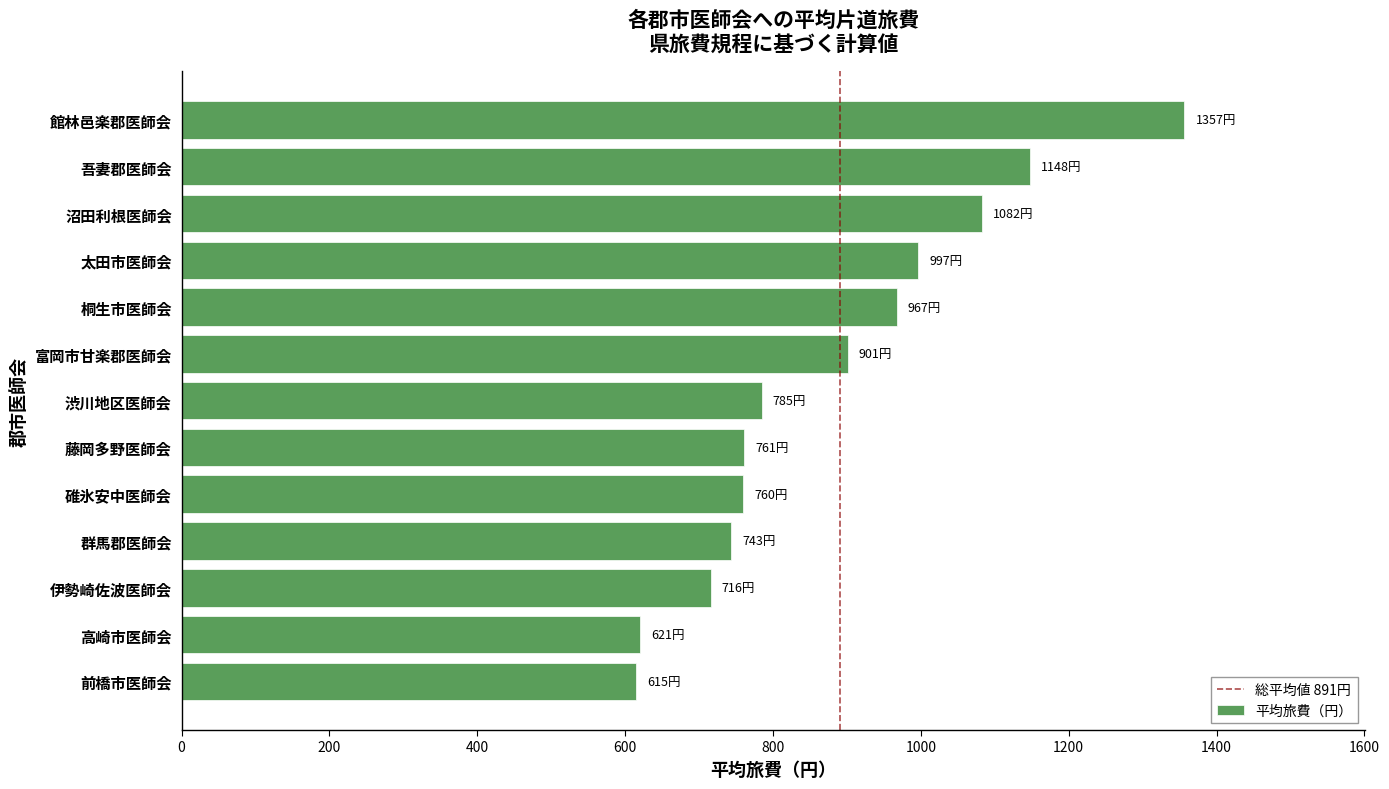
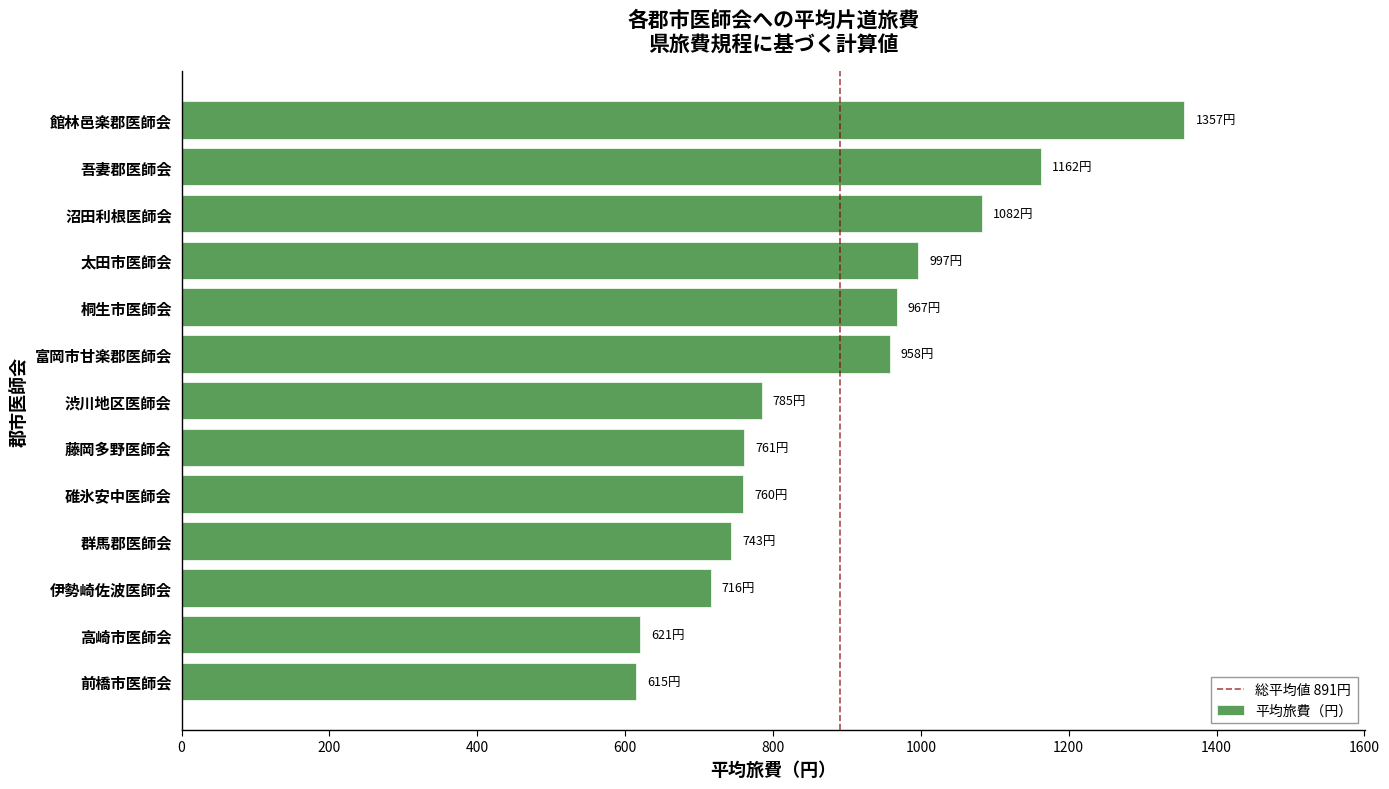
吾妻郡医師会: 1148円 -> 1162円
富岡市甘楽郡医師会: 901円 -> 958円
